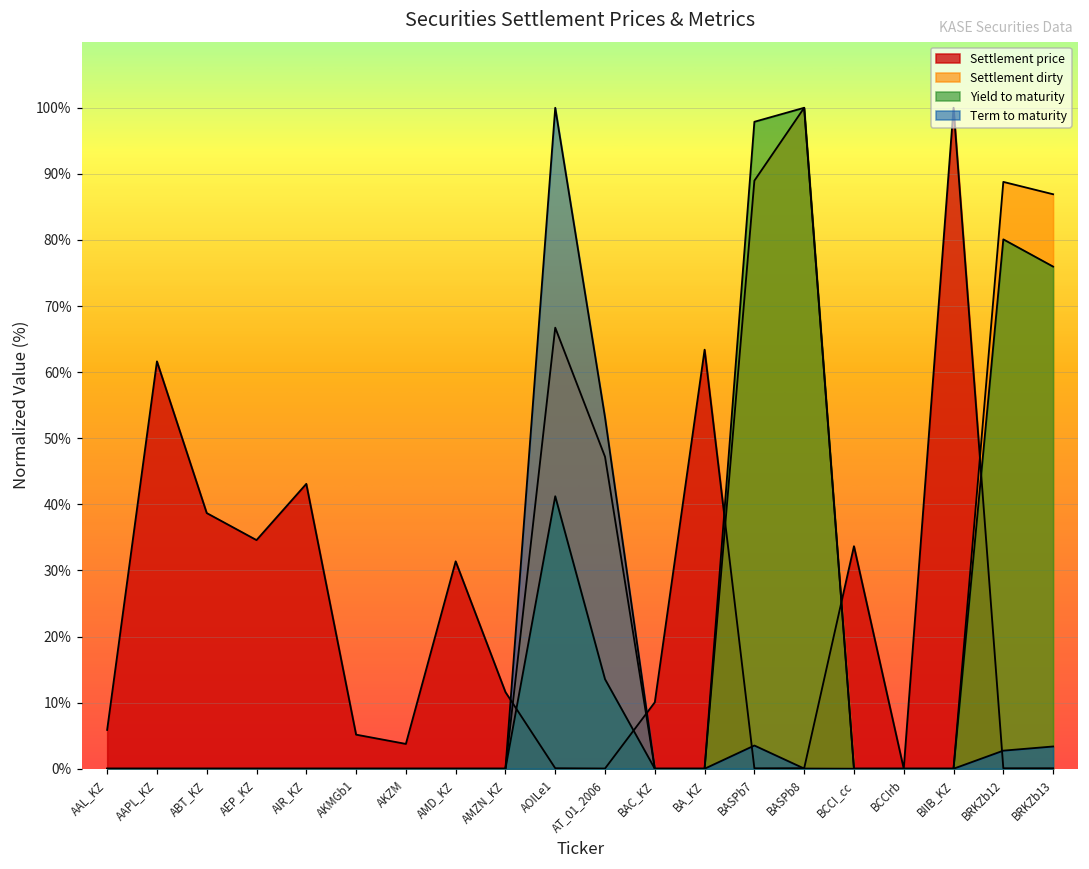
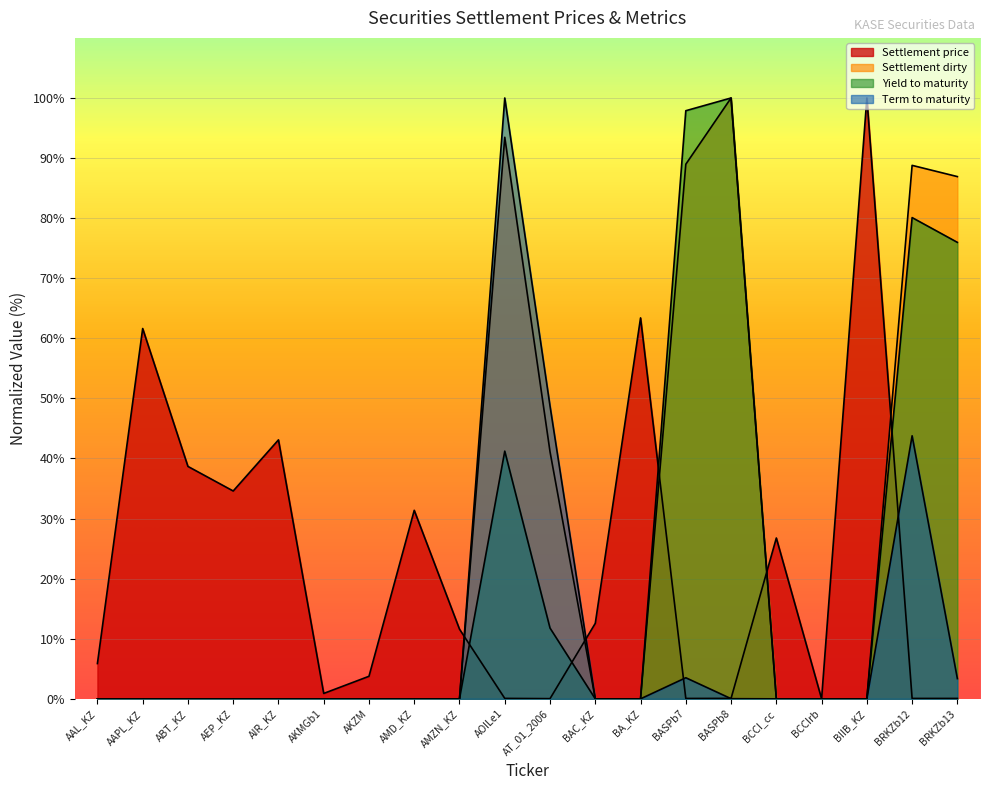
Settlement price, AKMGb1: 5% -> 1%
Settlement dirty, AOILe1: 67% -> 93%
Settlement dirty, AT_01_2006: 47% -> 41%
Yield to maturity, AT_01_2006: 14% -> 12%
Term to maturity, AT_01_2006: 53% -> 49%
Settlement price, BAC_KZ: 10% -> 13%
Settlement price, BCCI_cc: 34% -> 27%
Term to maturity, BRKZb12: 3% -> 44%
